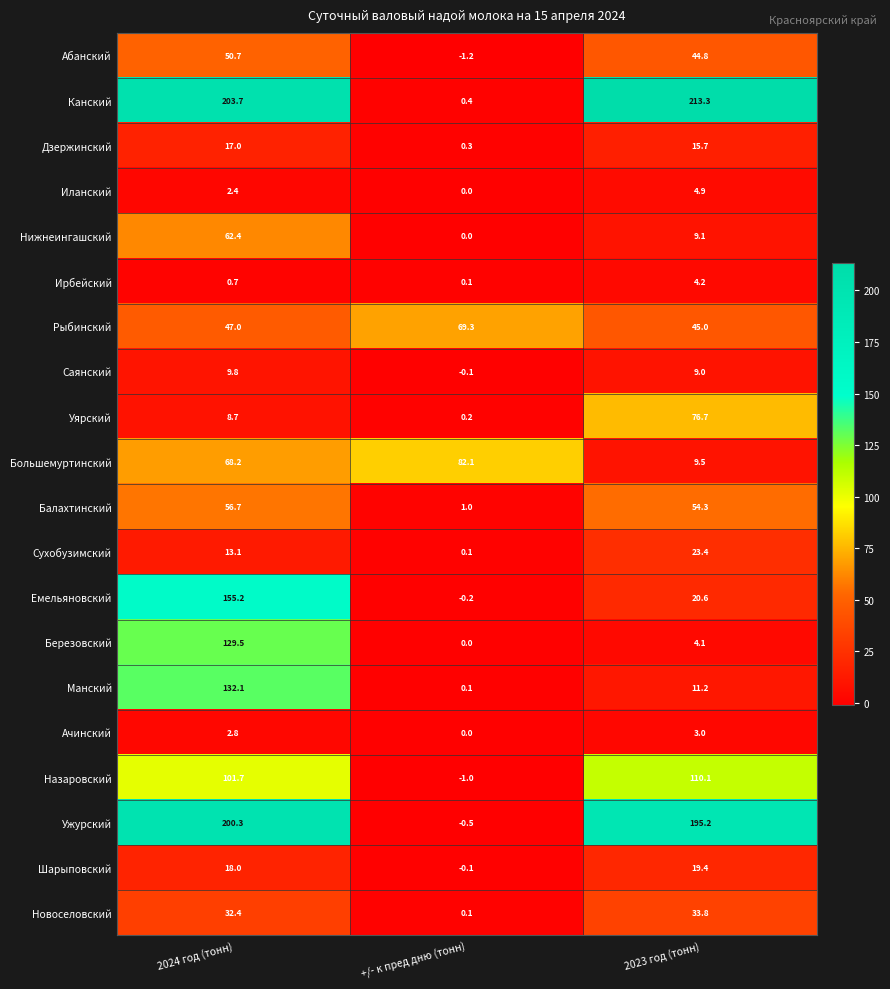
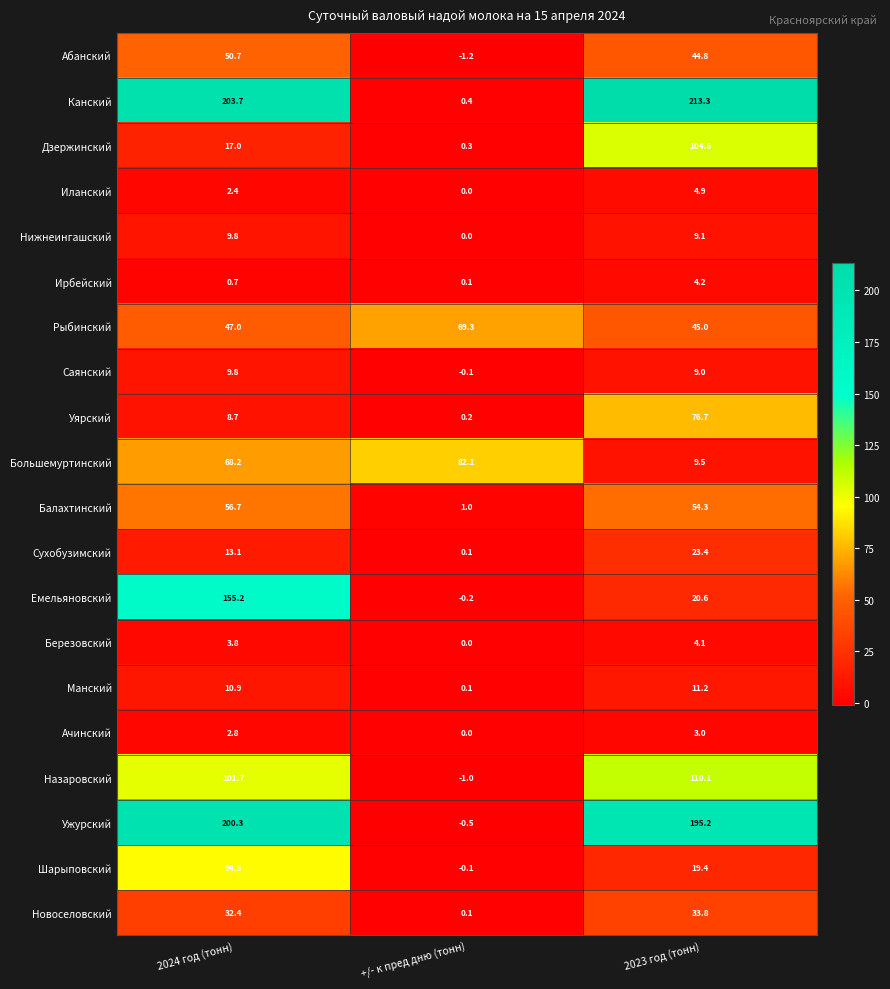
Дзержинский, 2023 год (тонн): 15.7 -> 104.6
Нижнеингашский, 2024 год (тонн): 62.4 -> 9.8
Березовский, 2024 год (тонн): 129.5 -> 3.8
Манский, 2024 год (тонн): 132.1 -> 10.9
Шарыповский, 2024 год (тонн): 18.0 -> 94.5
